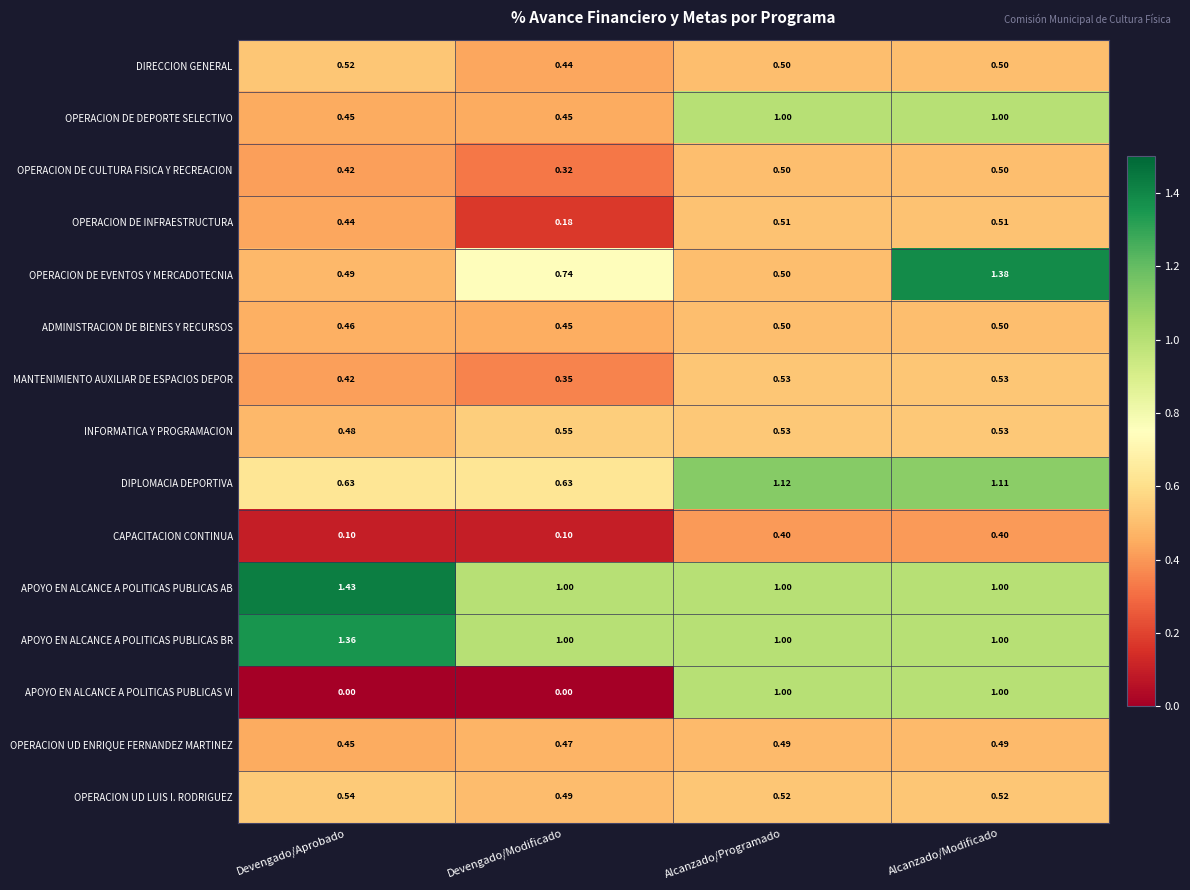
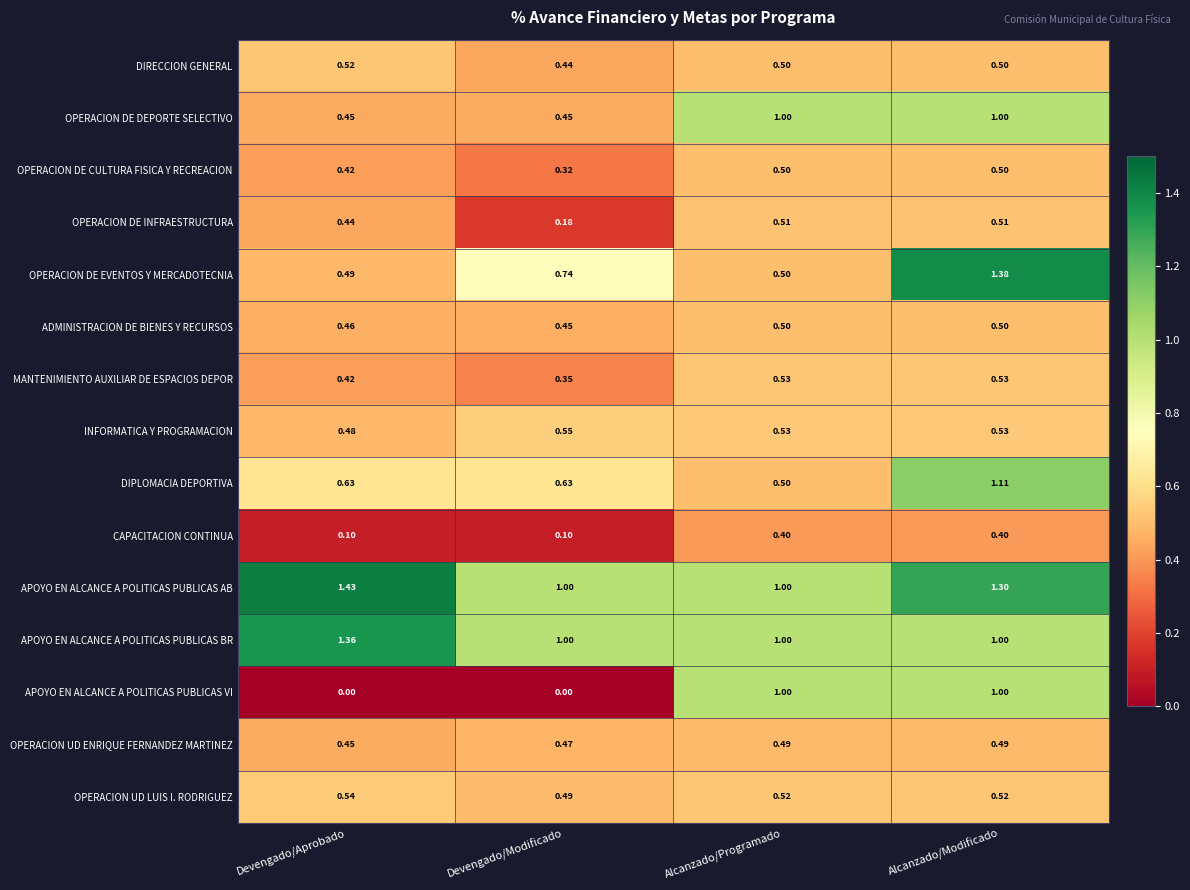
DIPLOMACIA DEPORTIVA, Alcanzado/Programado: 1.12 -> 0.50
APOYO EN ALCANCE A POLITICAS PUBLICAS AB, Alcanzado/Modificado: 1.00 -> 1.30
